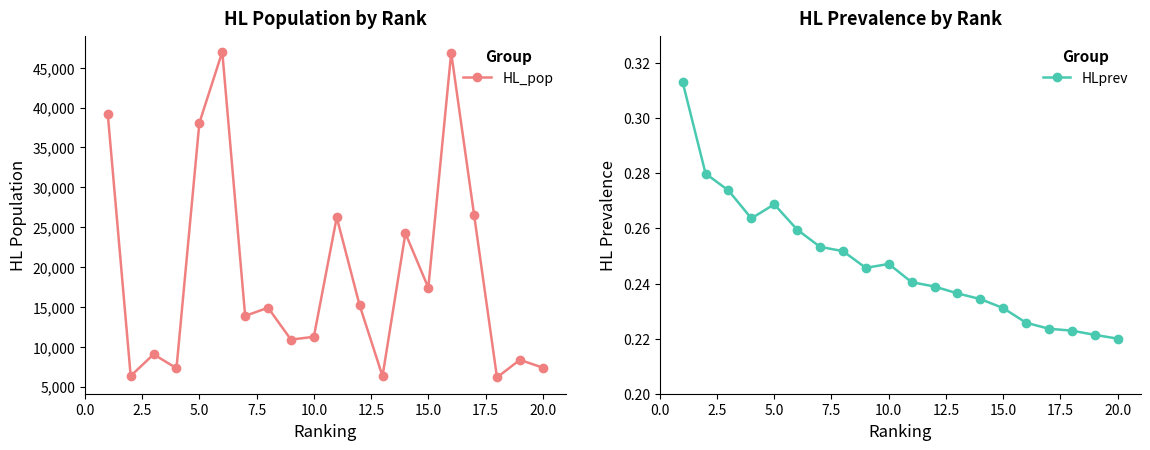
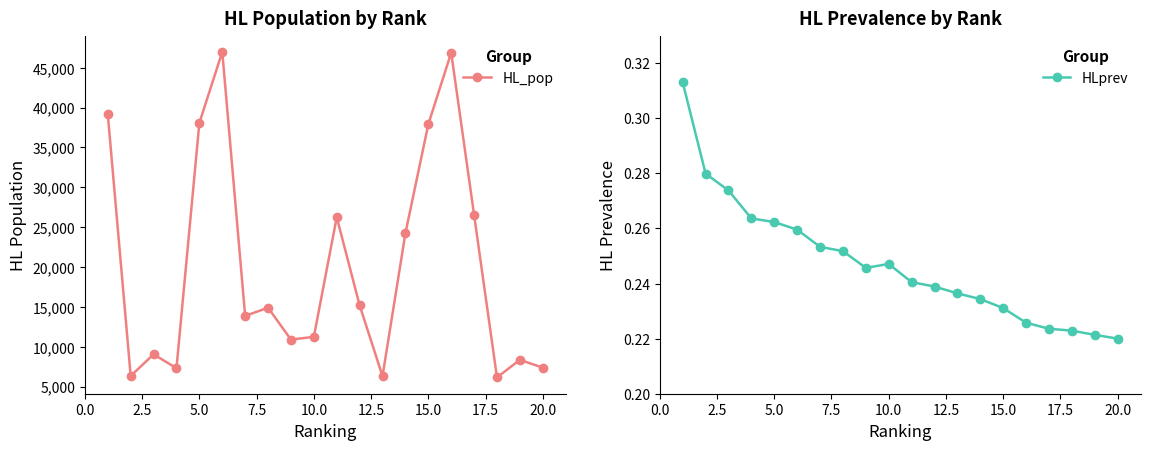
HL Population by Rank, 15.0: 17,000 -> 38,000
HL Prevalence by Rank, 5.0: 0.269 -> 0.262
